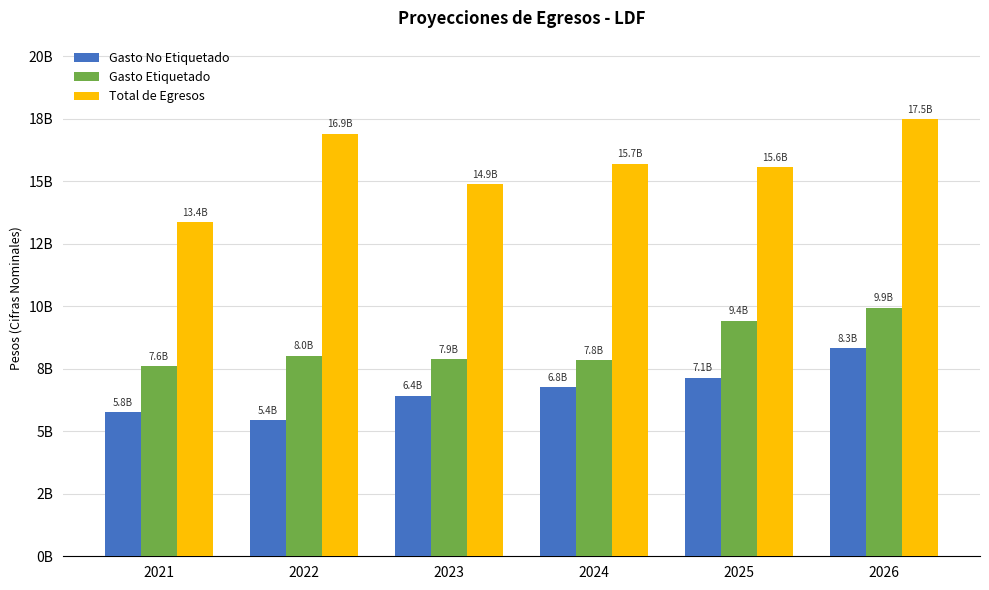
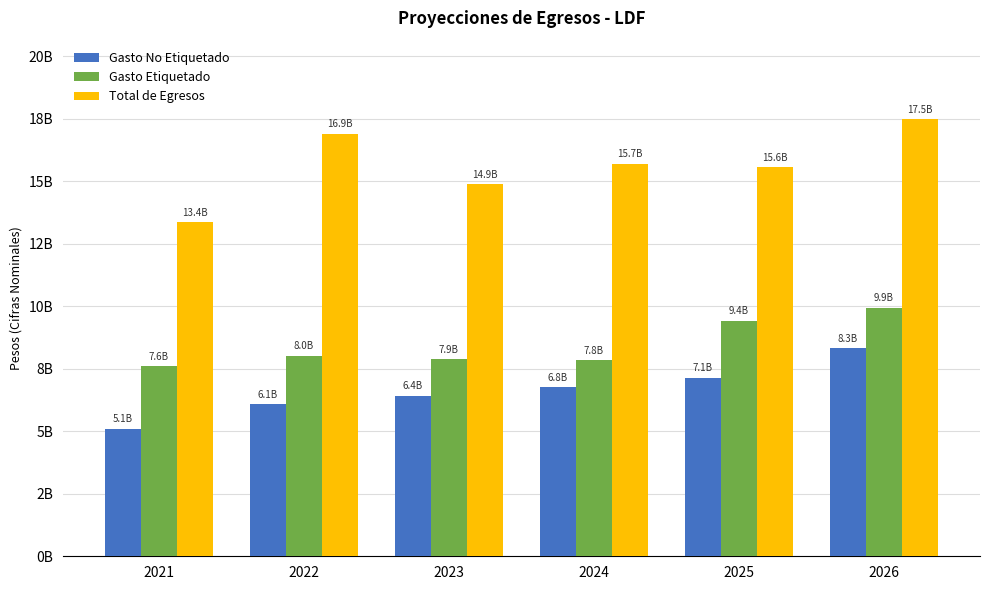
Gasto No Etiquetado, 2021: 5.8B -> 5.1B
Gasto No Etiquetado, 2022: 5.4B -> 6.1B
